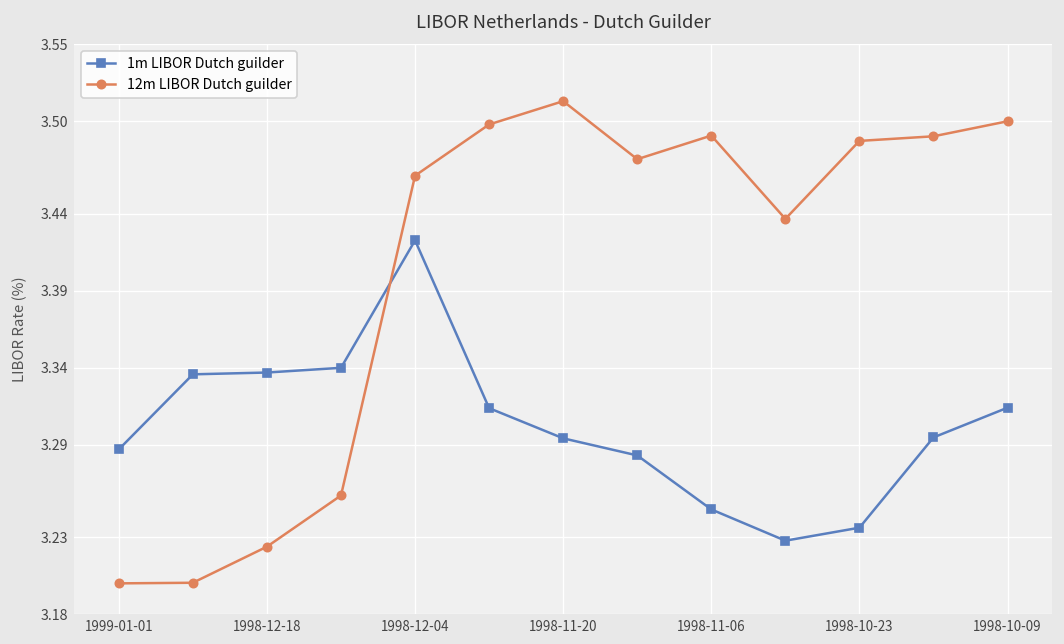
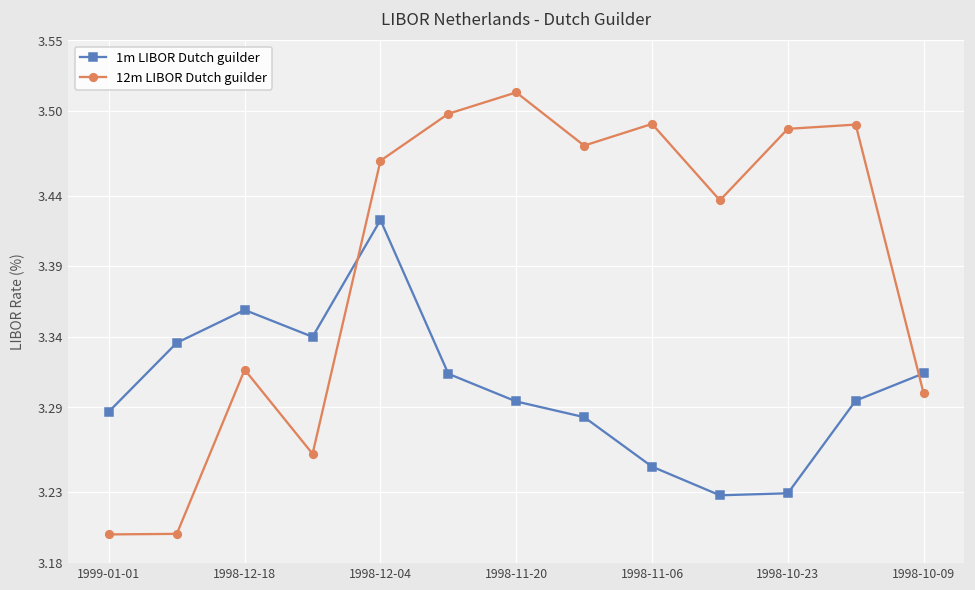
1m LIBOR Dutch guilder, 1998-12-18: 3.337 -> 3.359
12m LIBOR Dutch guilder, 1998-12-18: 3.224 -> 3.317
1m LIBOR Dutch guilder, 1998-10-23: 3.236 -> 3.229
12m LIBOR Dutch guilder, 1998-10-09: 3.5 -> 3.3
